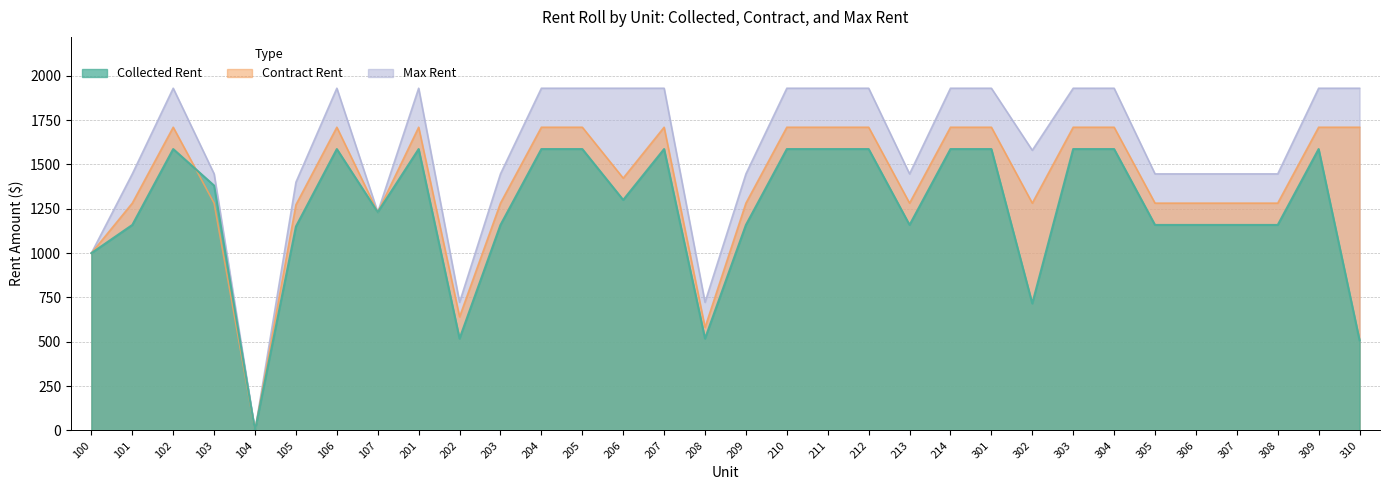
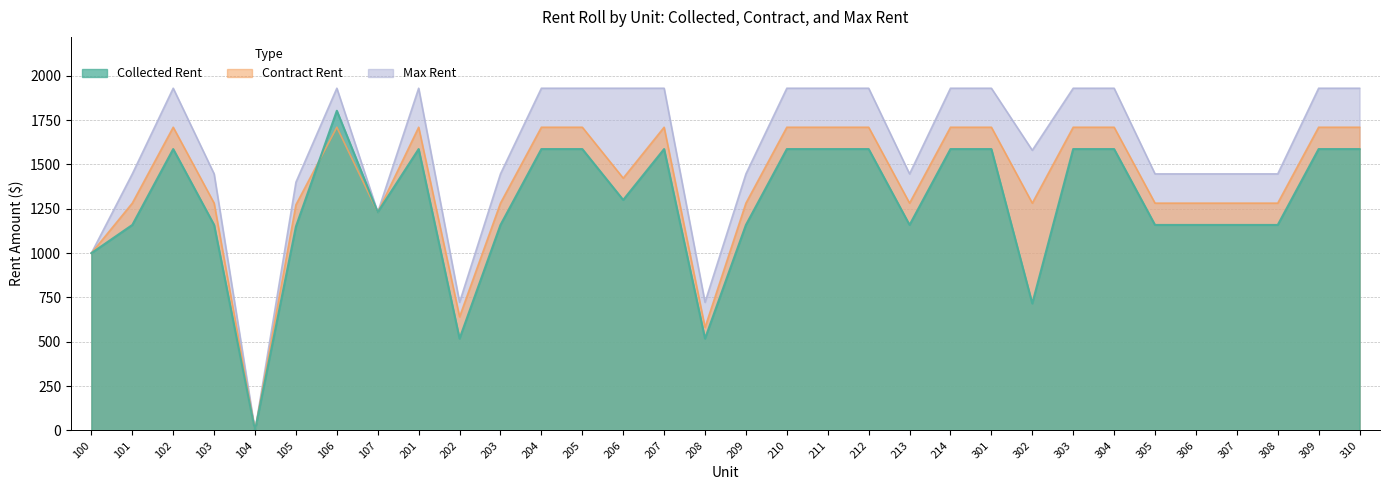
Collected Rent, 103: 1380 -> 1160
Collected Rent, 106: 1590 -> 1800
Collected Rent, 310: 510 -> 1590
